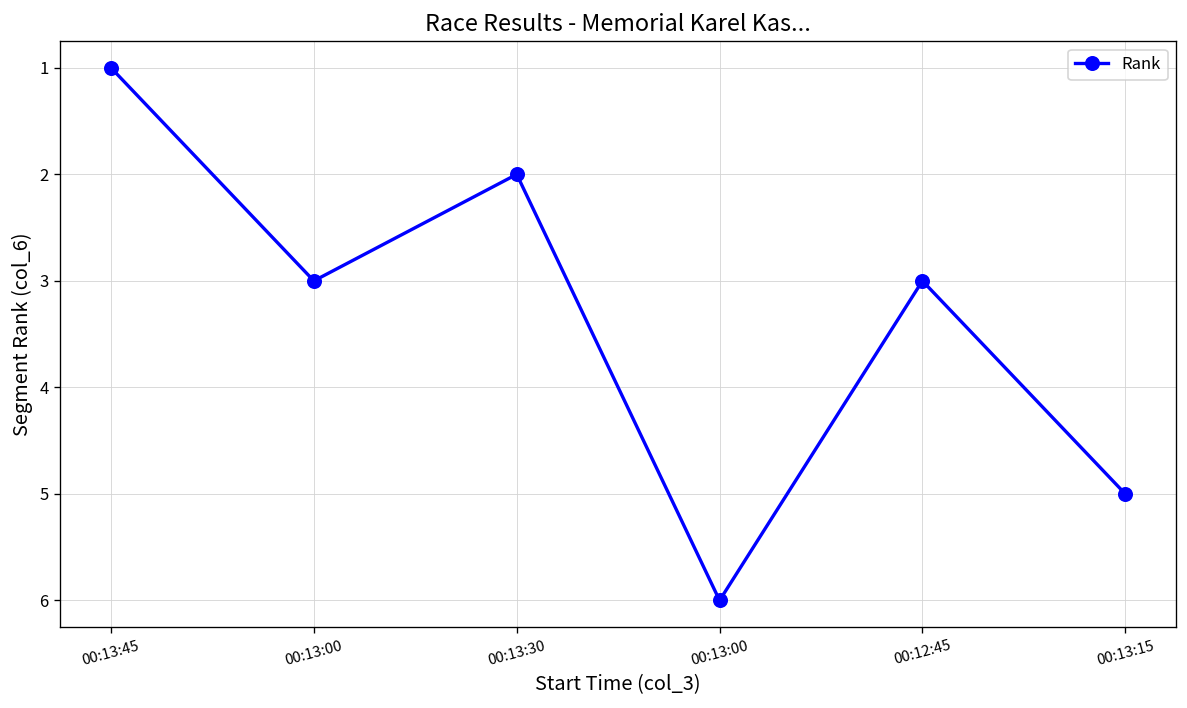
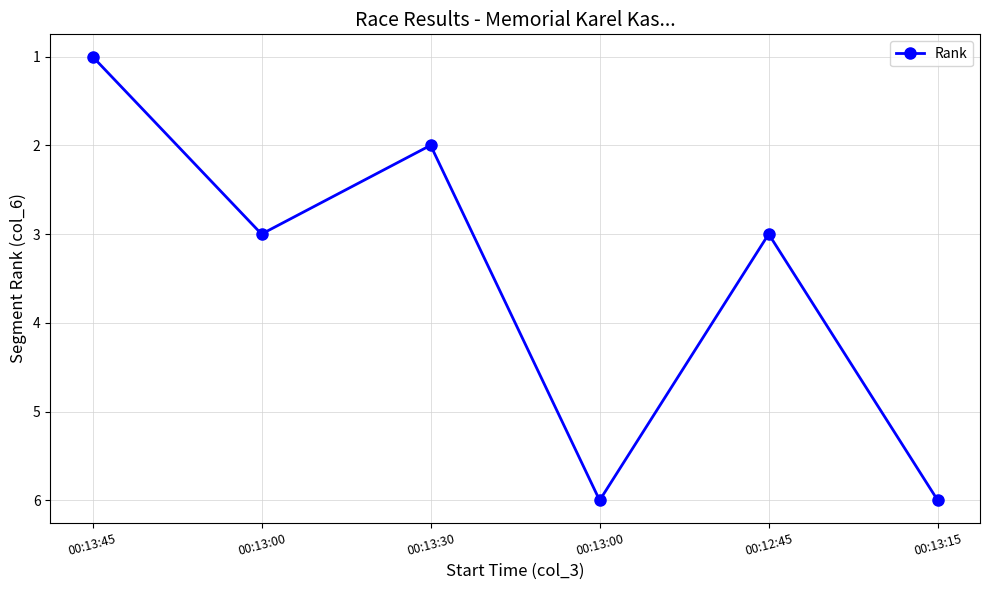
00:13:15: 5 -> 6
